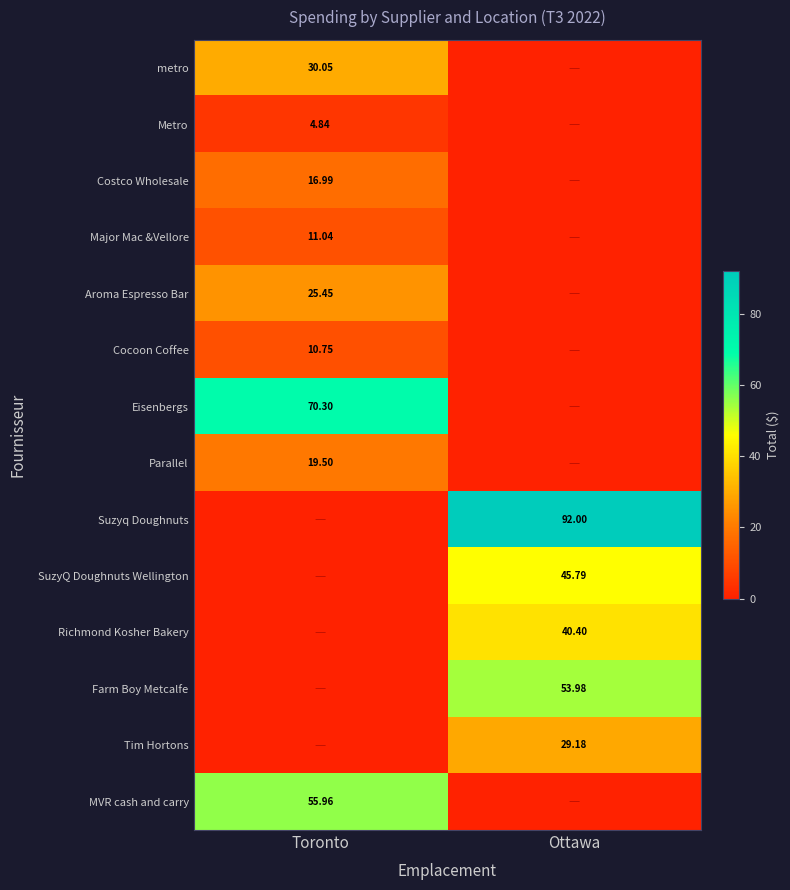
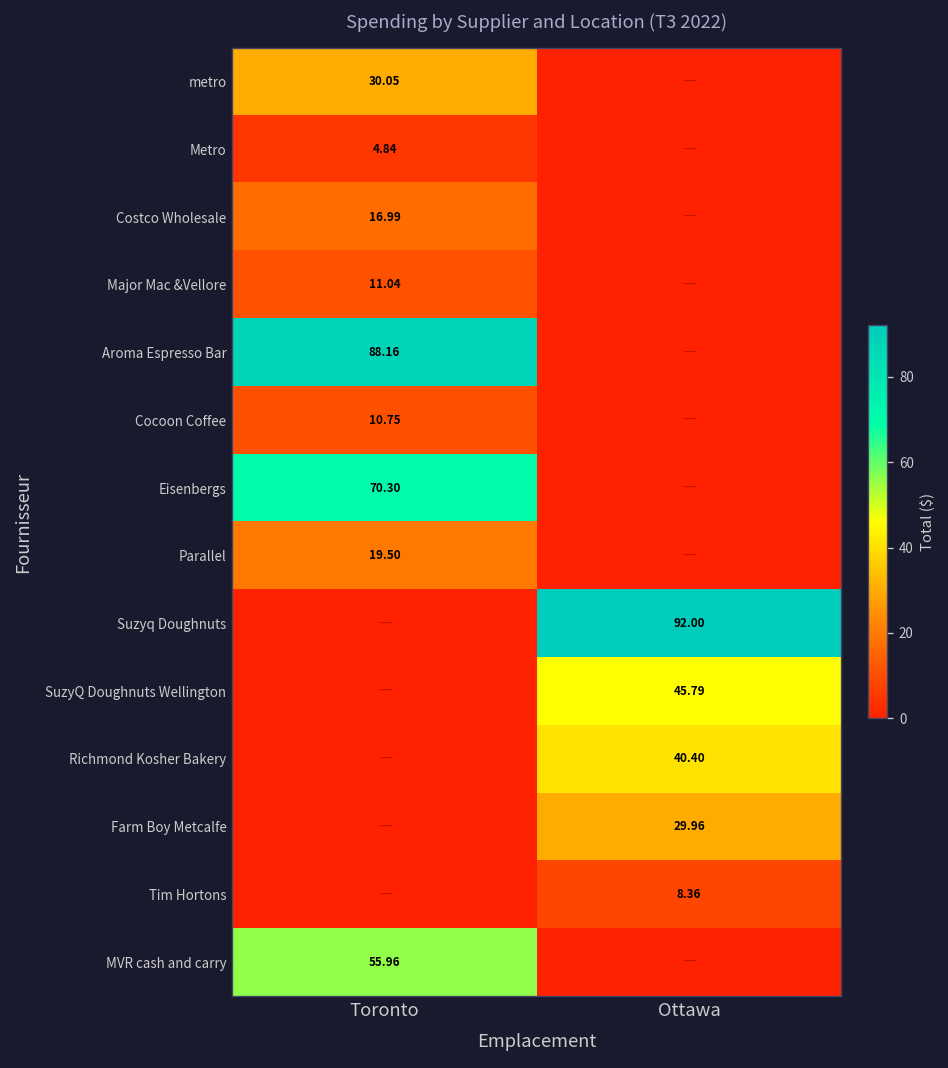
Aroma Espresso Bar, Toronto: 25.45 -> 88.16
Farm Boy Metcalfe, Ottawa: 53.98 -> 29.96
Tim Hortons, Ottawa: 29.18 -> 8.36
